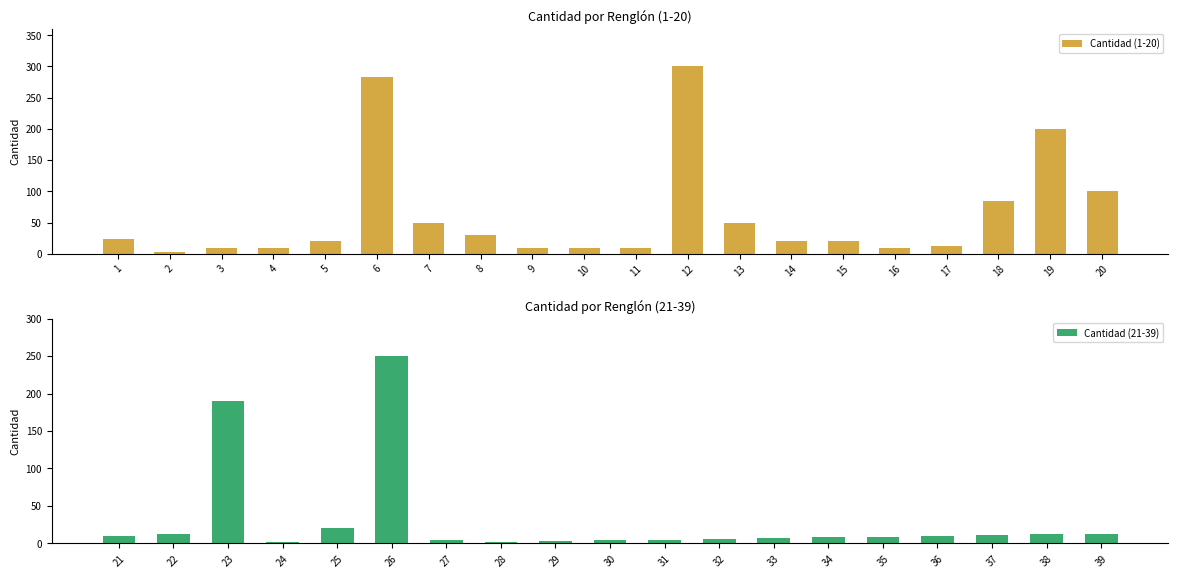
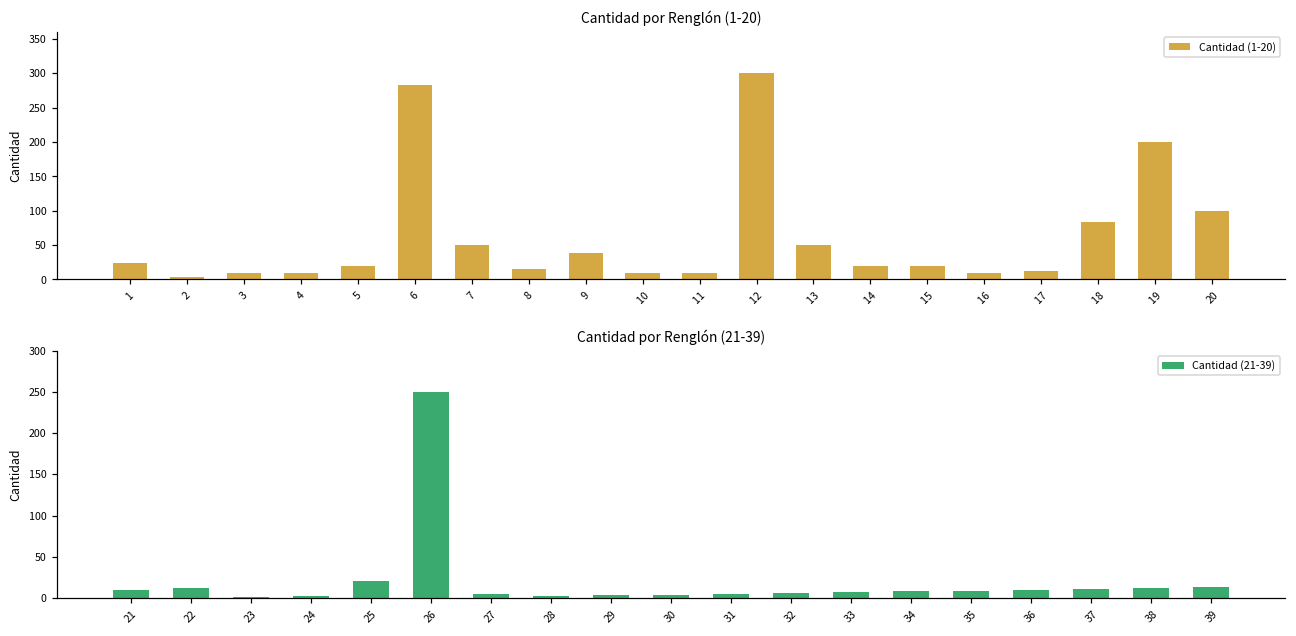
Cantidad por Renglón (1-20), 8: 30 -> 20
Cantidad por Renglón (1-20), 9: 10 -> 40
Cantidad por Renglón (21-39), 23: 190 -> 0
